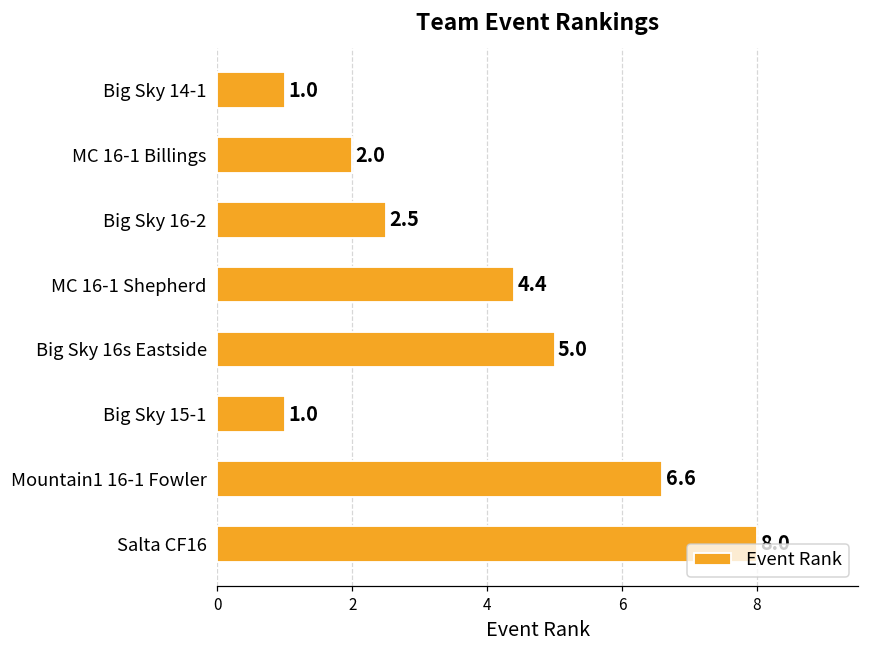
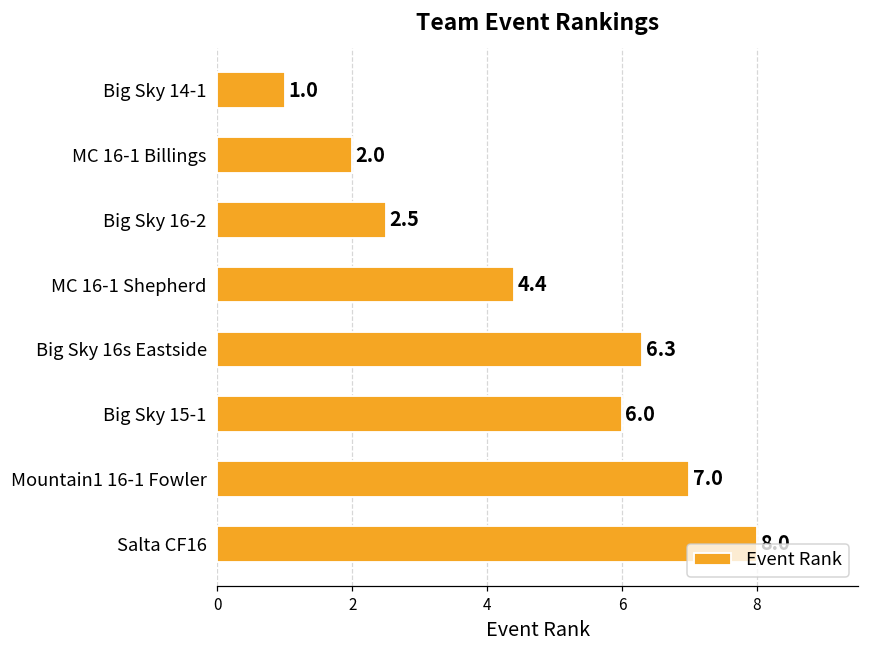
Big Sky 16s Eastside: 5.0 -> 6.3
Big Sky 15-1: 1.0 -> 6.0
Mountain1 16-1 Fowler: 6.6 -> 7.0
